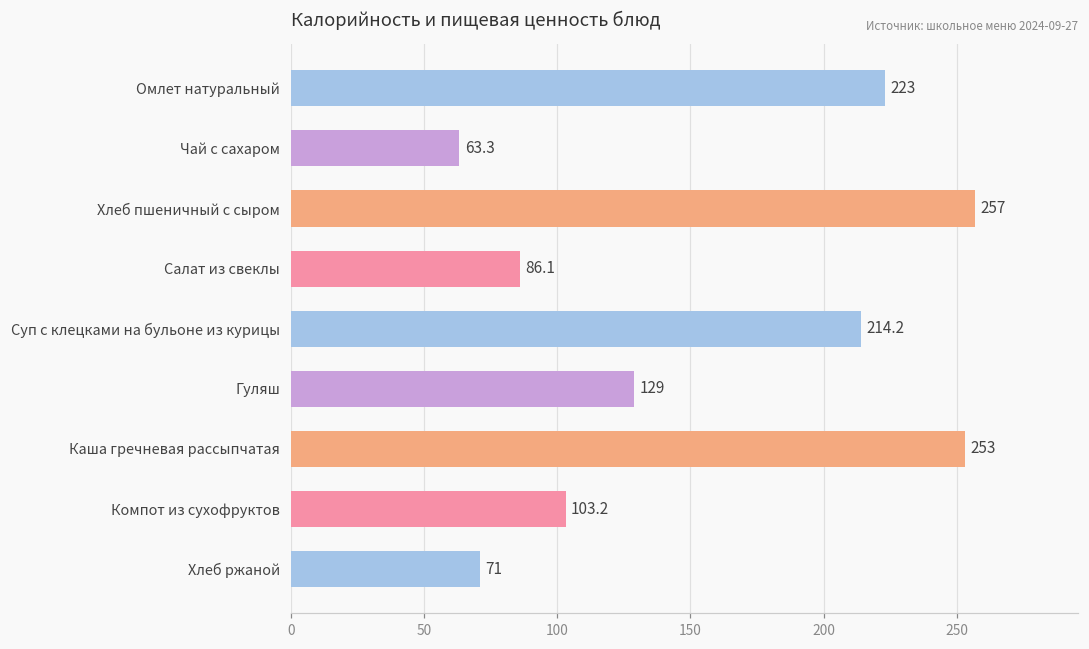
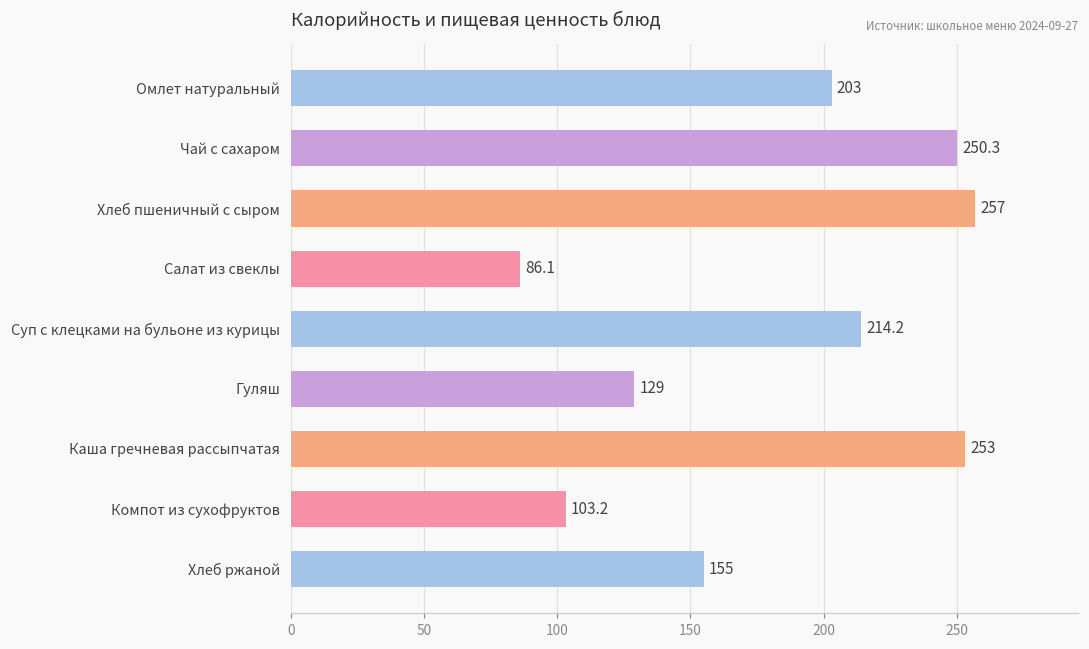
Омлет натуральный: 223 -> 203
Чай с сахаром: 63.3 -> 250.3
Хлеб ржаной: 71 -> 155
